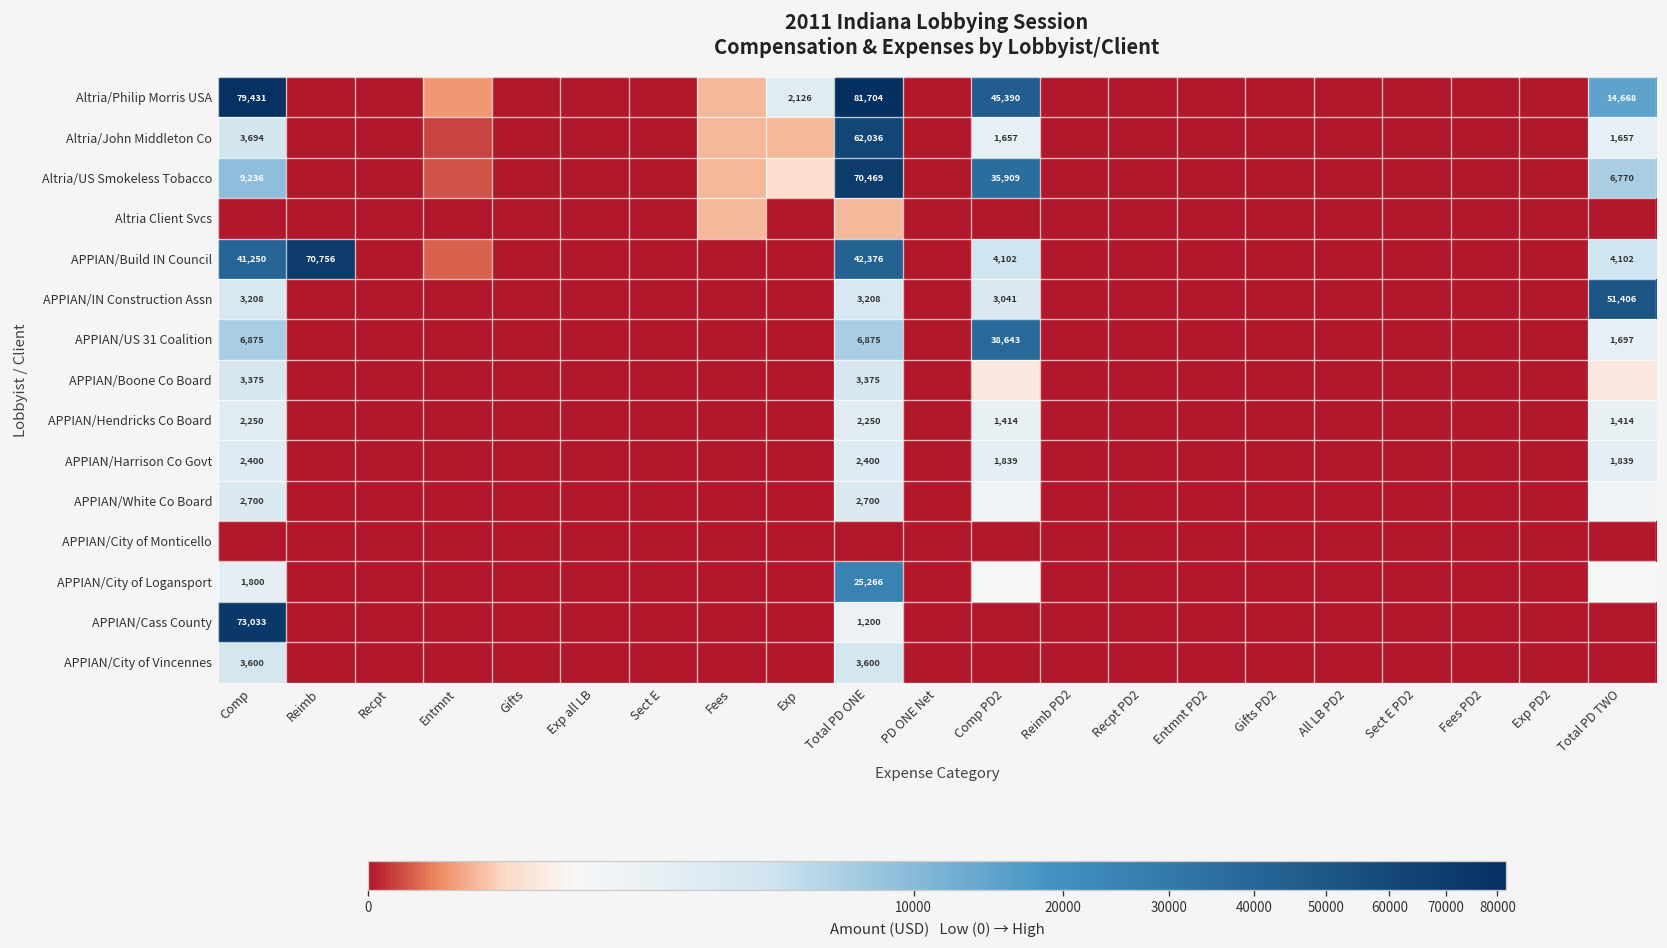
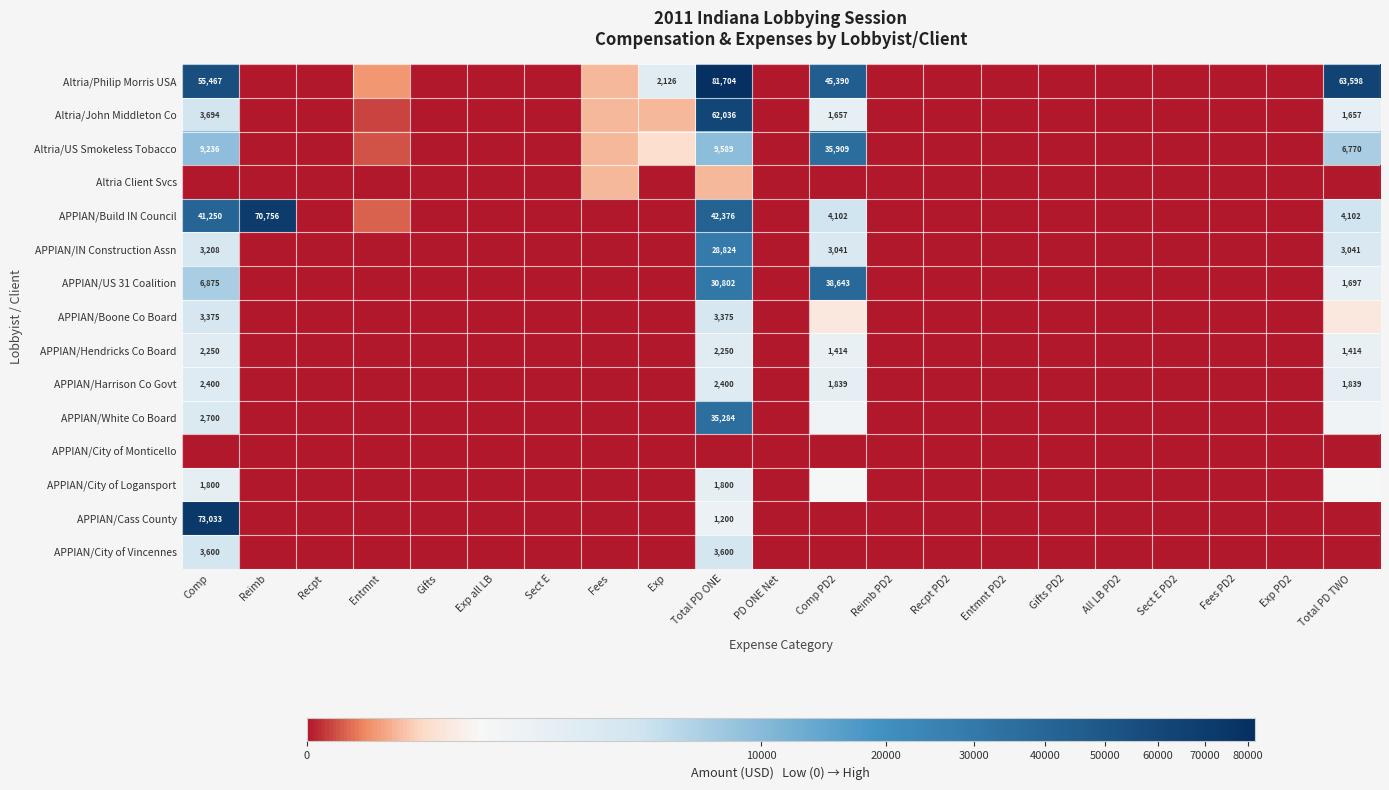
Altria/Philip Morris USA, Comp: 79,431 -> 55,467
Altria/Philip Morris USA, Total PD TWO: 14,668 -> 63,598
Altria/US Smokeless Tobacco, Total PD ONE: 70,469 -> 9,589
APPIAN/IN Construction Assn, Total PD ONE: 3,208 -> 28,824
APPIAN/IN Construction Assn, Total PD TWO: 51,406 -> 3,041
APPIAN/US 31 Coalition, Total PD ONE: 6,875 -> 30,802
APPIAN/White Co Board, Total PD ONE: 2,700 -> 35,284
APPIAN/City of Logansport, Total PD ONE: 25,266 -> 1,800
